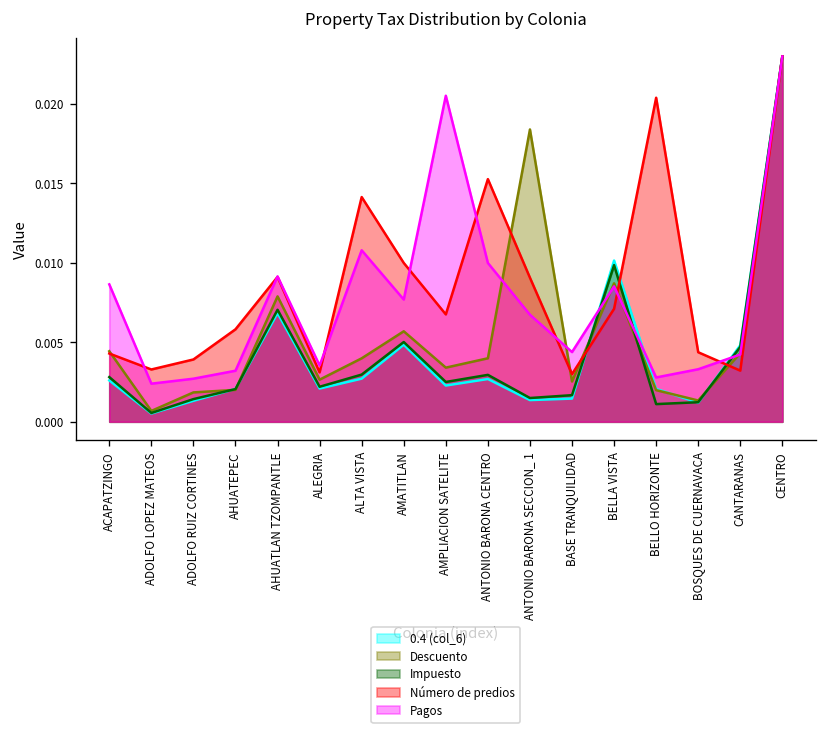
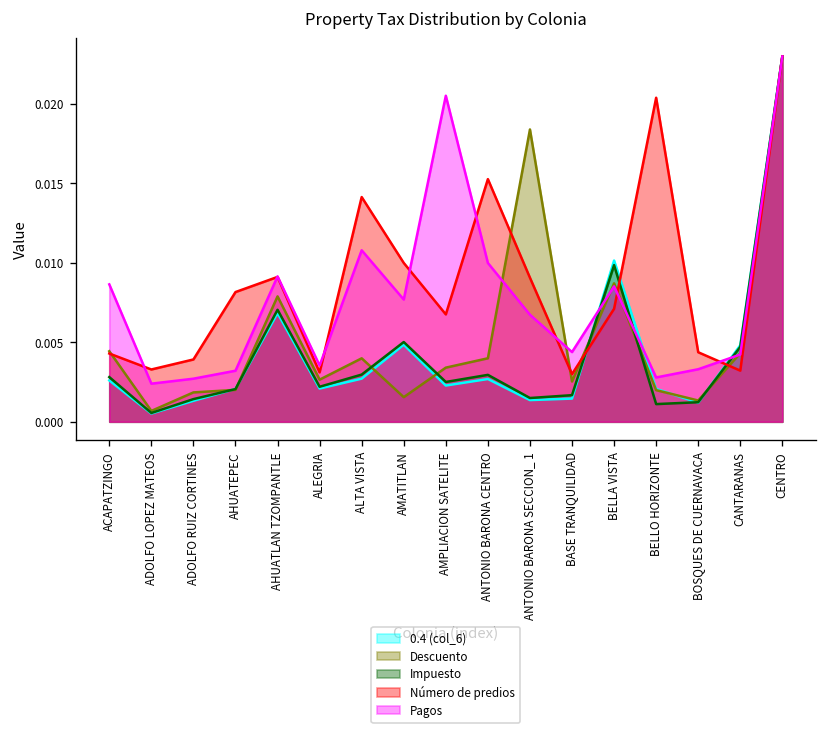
Número de predios, AHUATEPEC: 0.0058 -> 0.0082
Descuento, AMATITLAN: 0.0057 -> 0.0015
